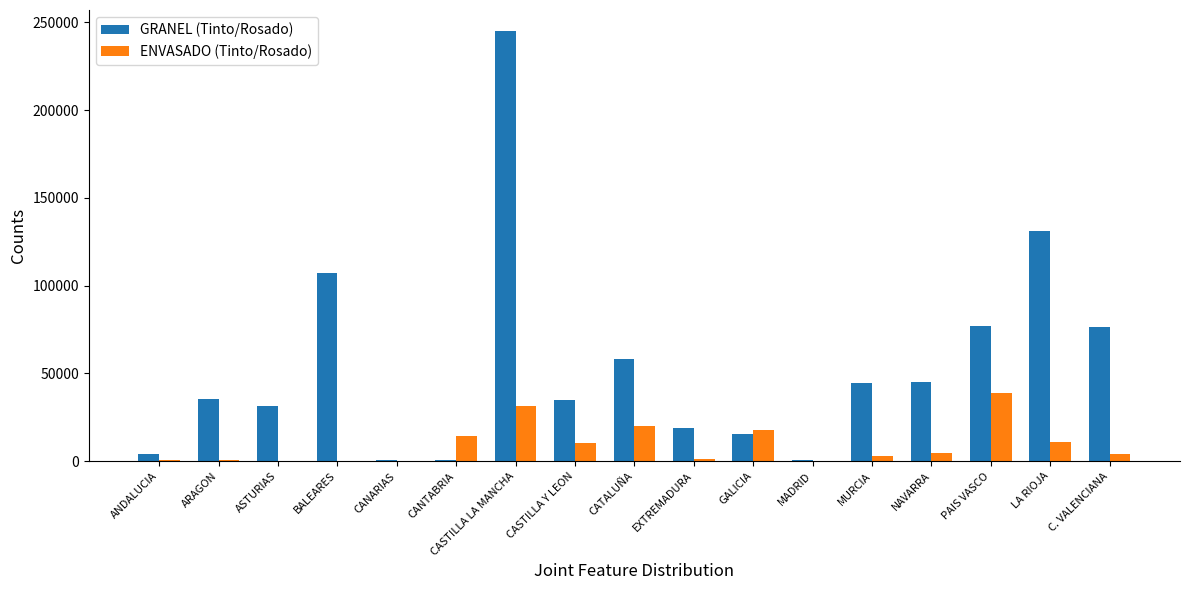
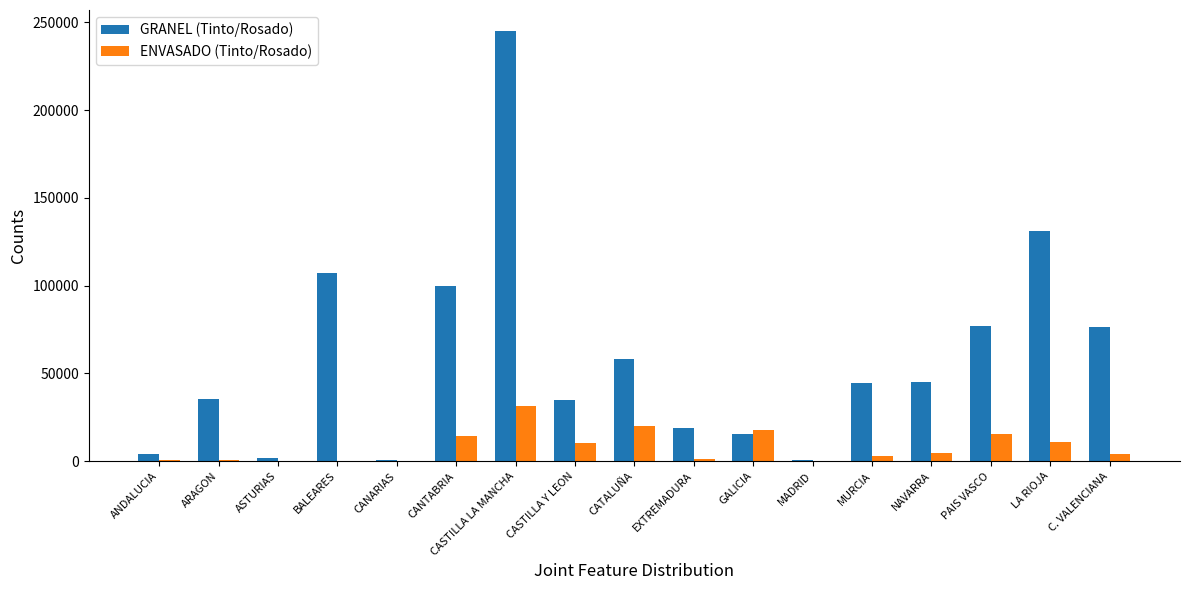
GRANEL (Tinto/Rosado), ASTURIAS: 32000 -> 2000
GRANEL (Tinto/Rosado), CANTABRIA: 0 -> 100000
ENVASADO (Tinto/Rosado), PAIS VASCO: 39000 -> 15000
